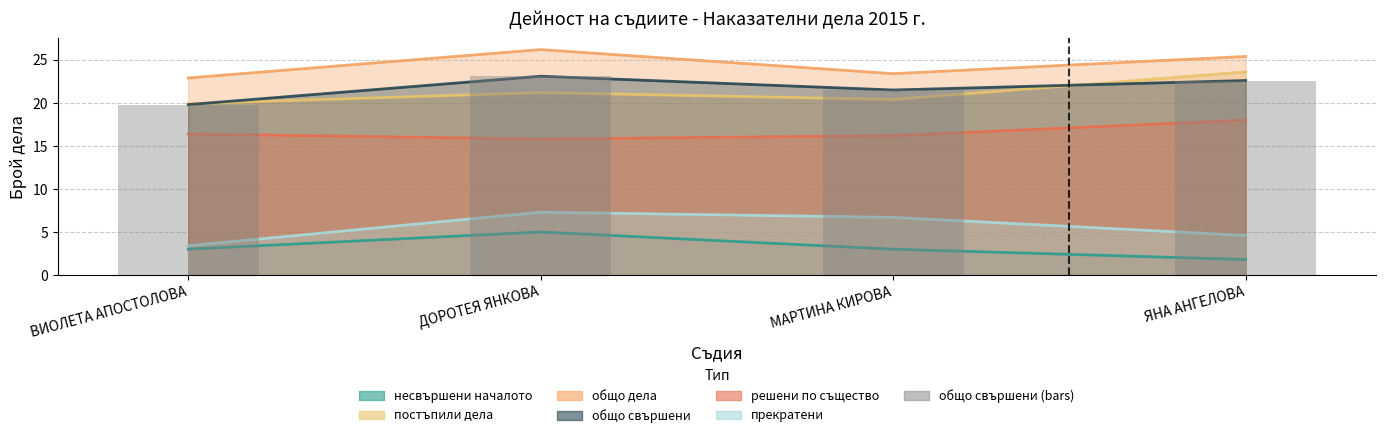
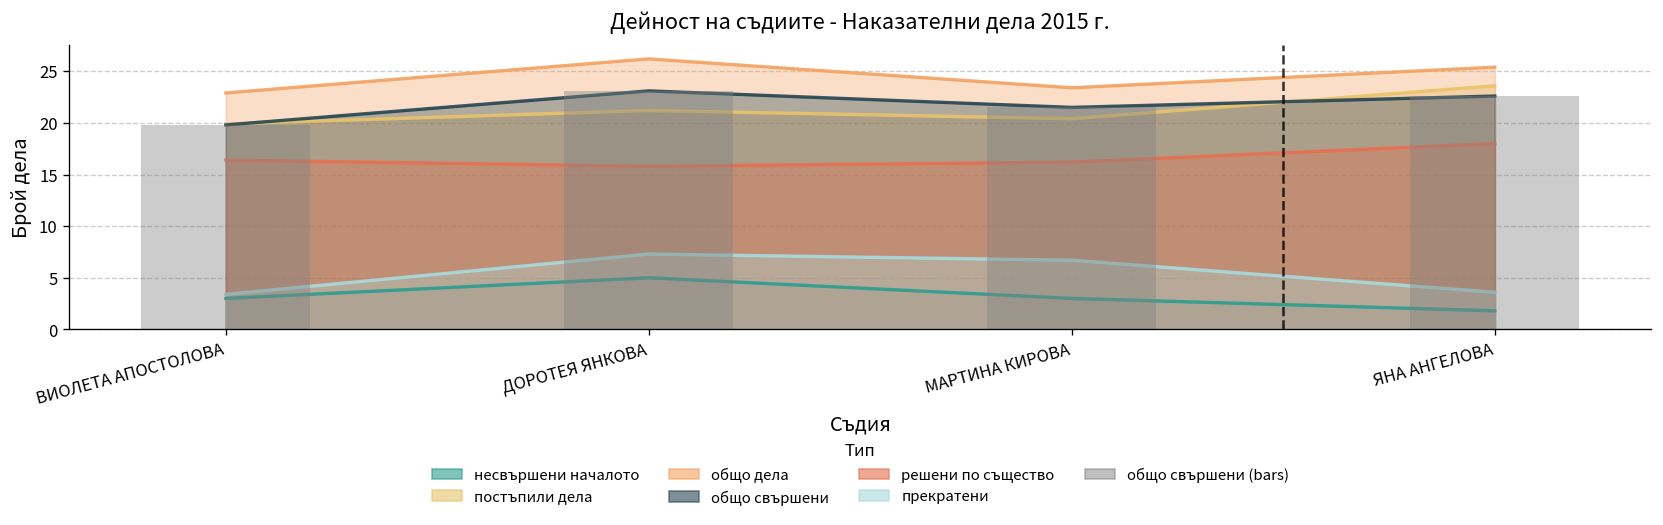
прекратени, ЯНА АНГЕЛОВА: 5 -> 4
